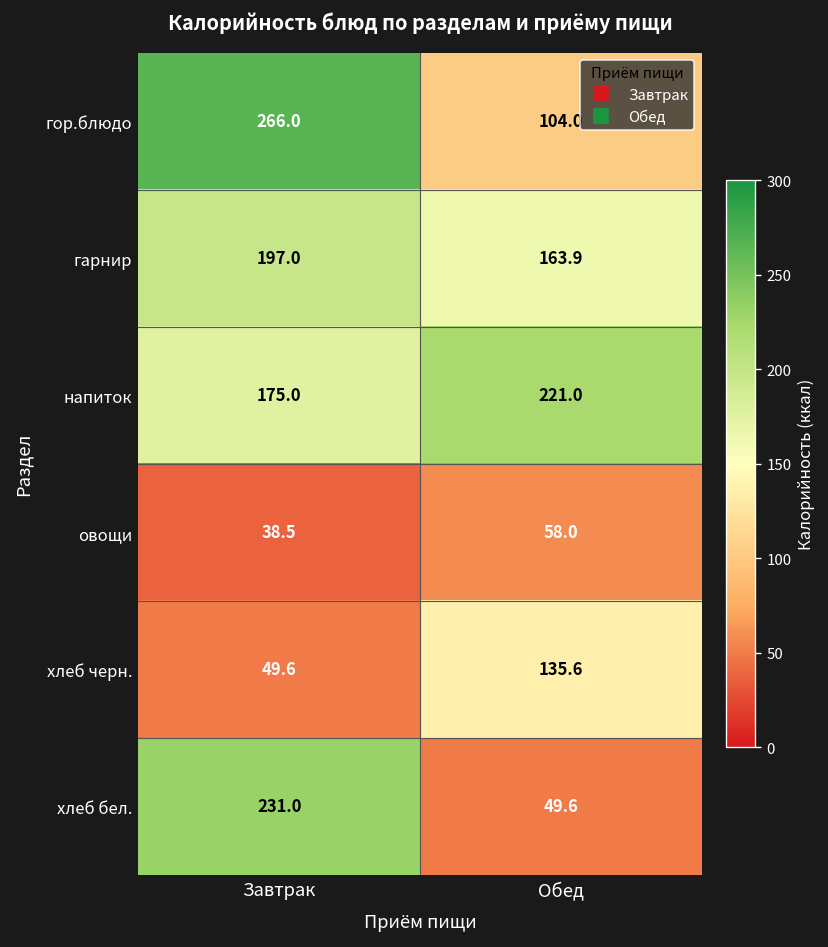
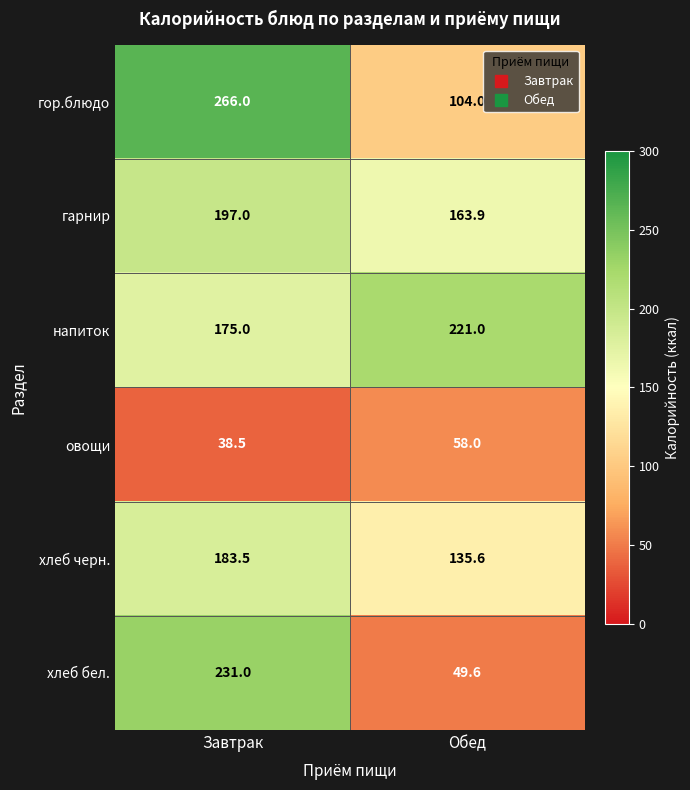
хлеб черн., Завтрак: 49.6 -> 183.5
